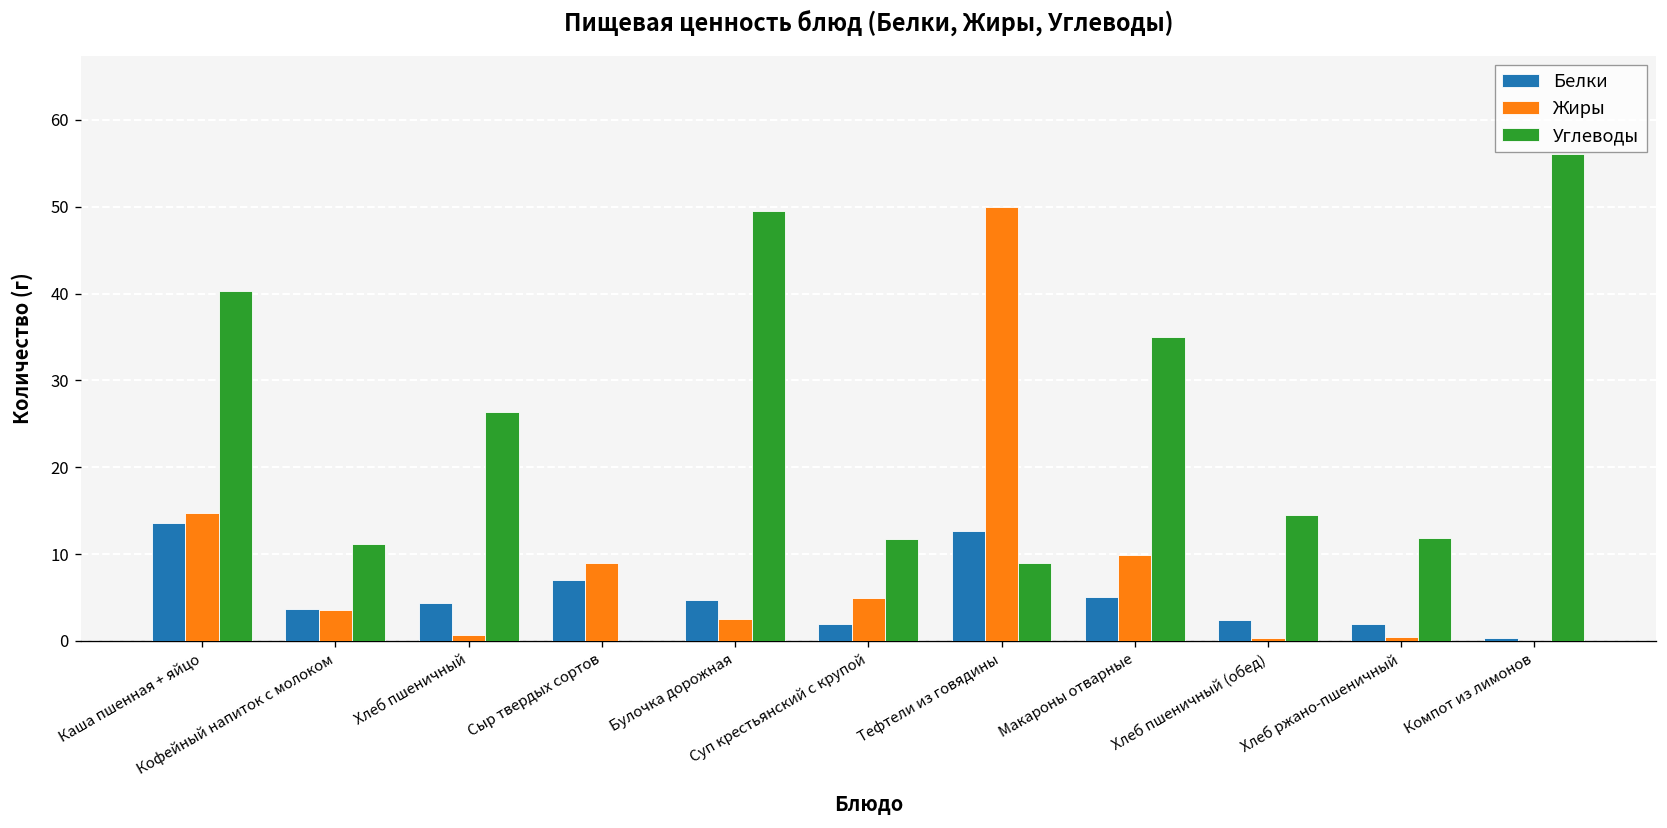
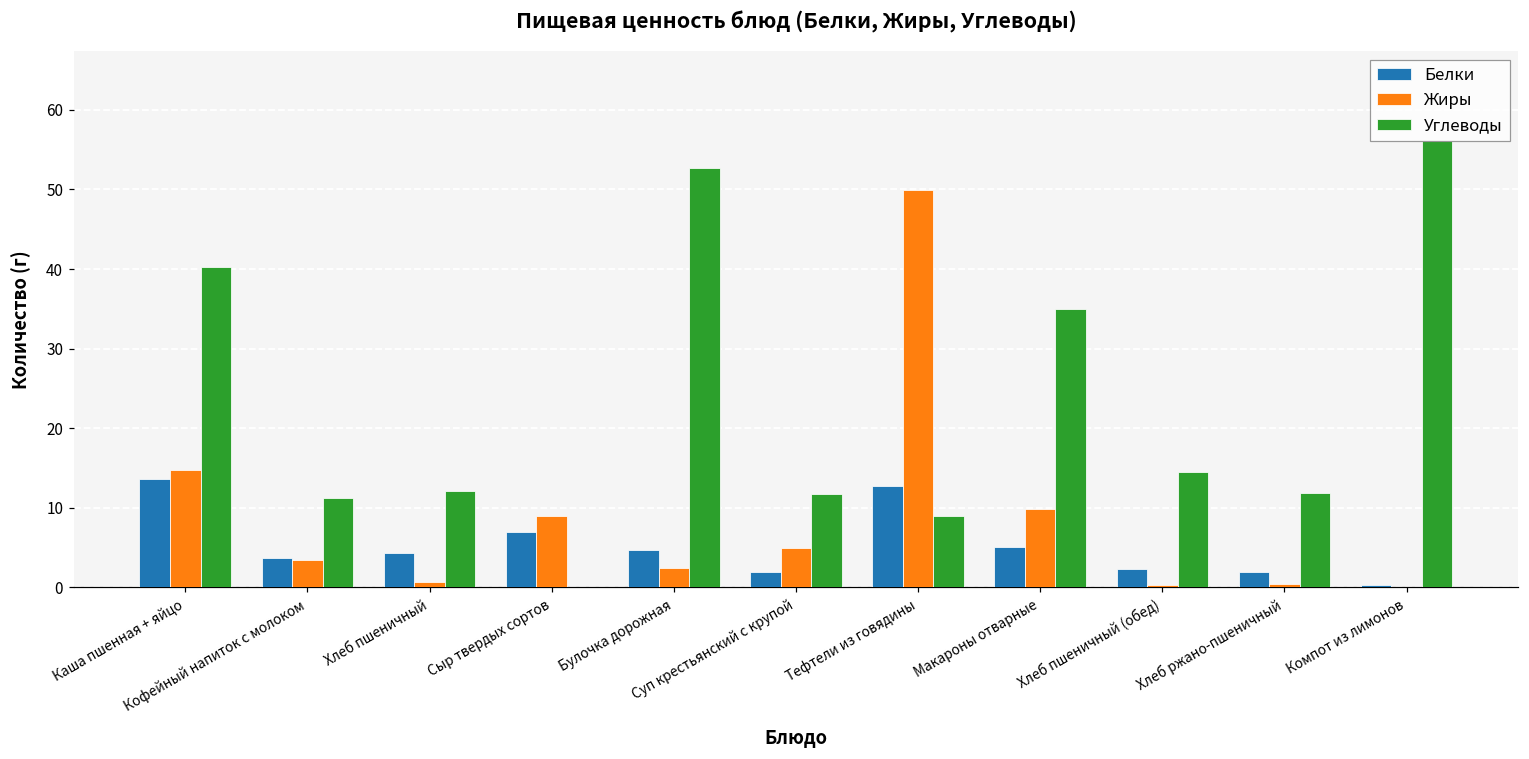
Углеводы, Хлеб пшеничный: 26 -> 12
Углеводы, Булочка дорожная: 49 -> 53
